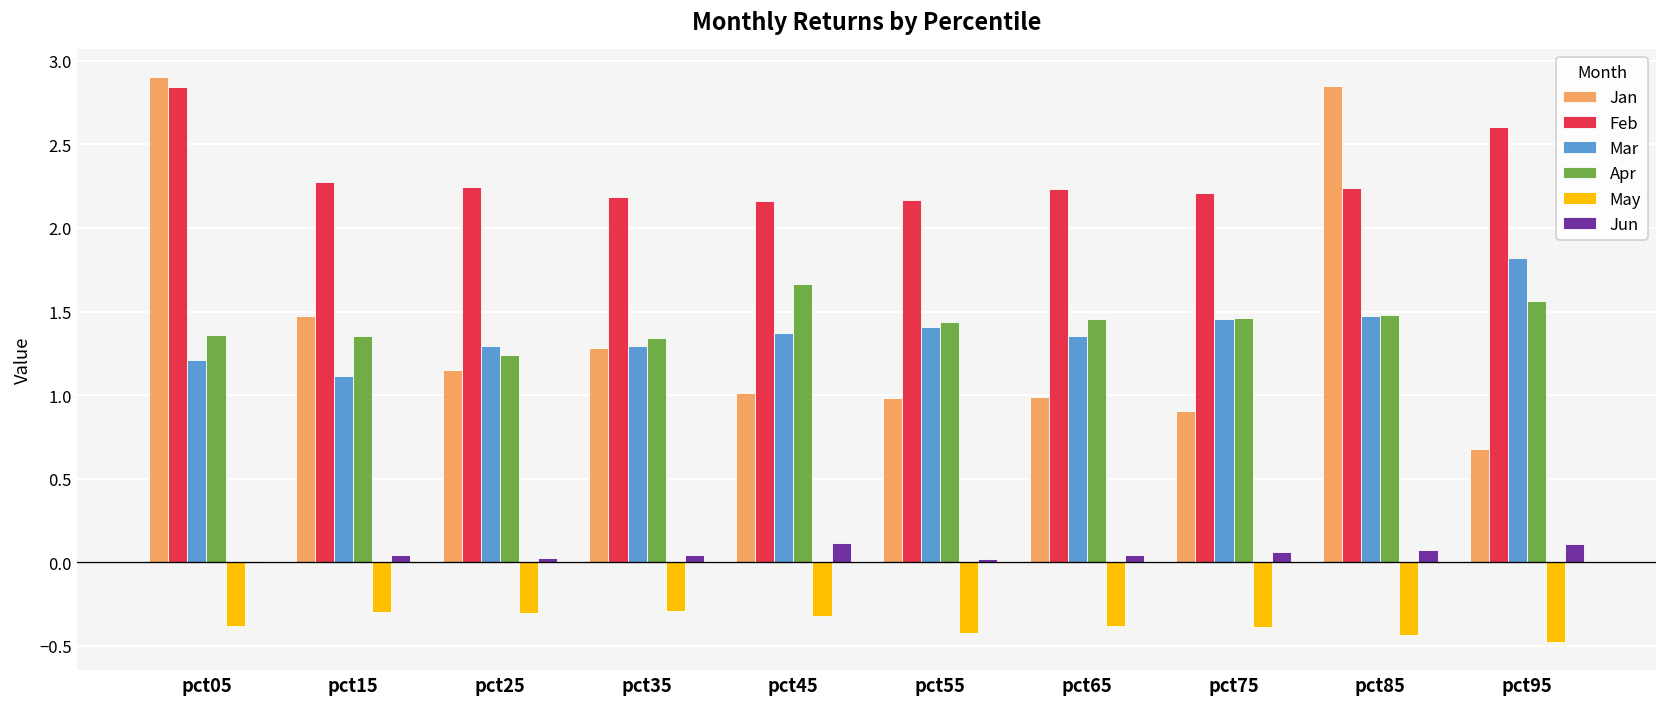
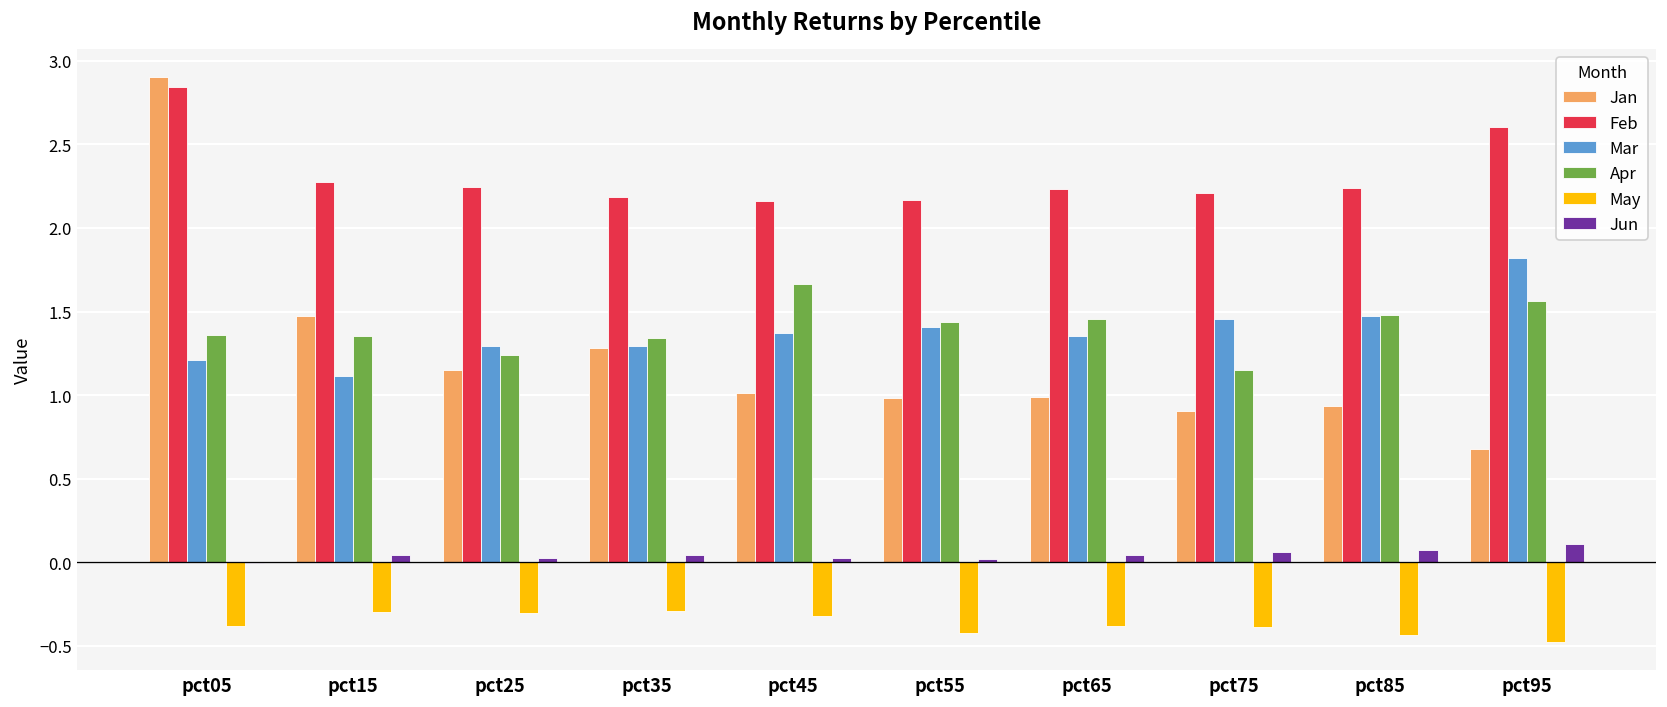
Jun, pct45: 0.12 -> 0.03
Apr, pct75: 1.46 -> 1.15
Jan, pct85: 2.85 -> 0.93
